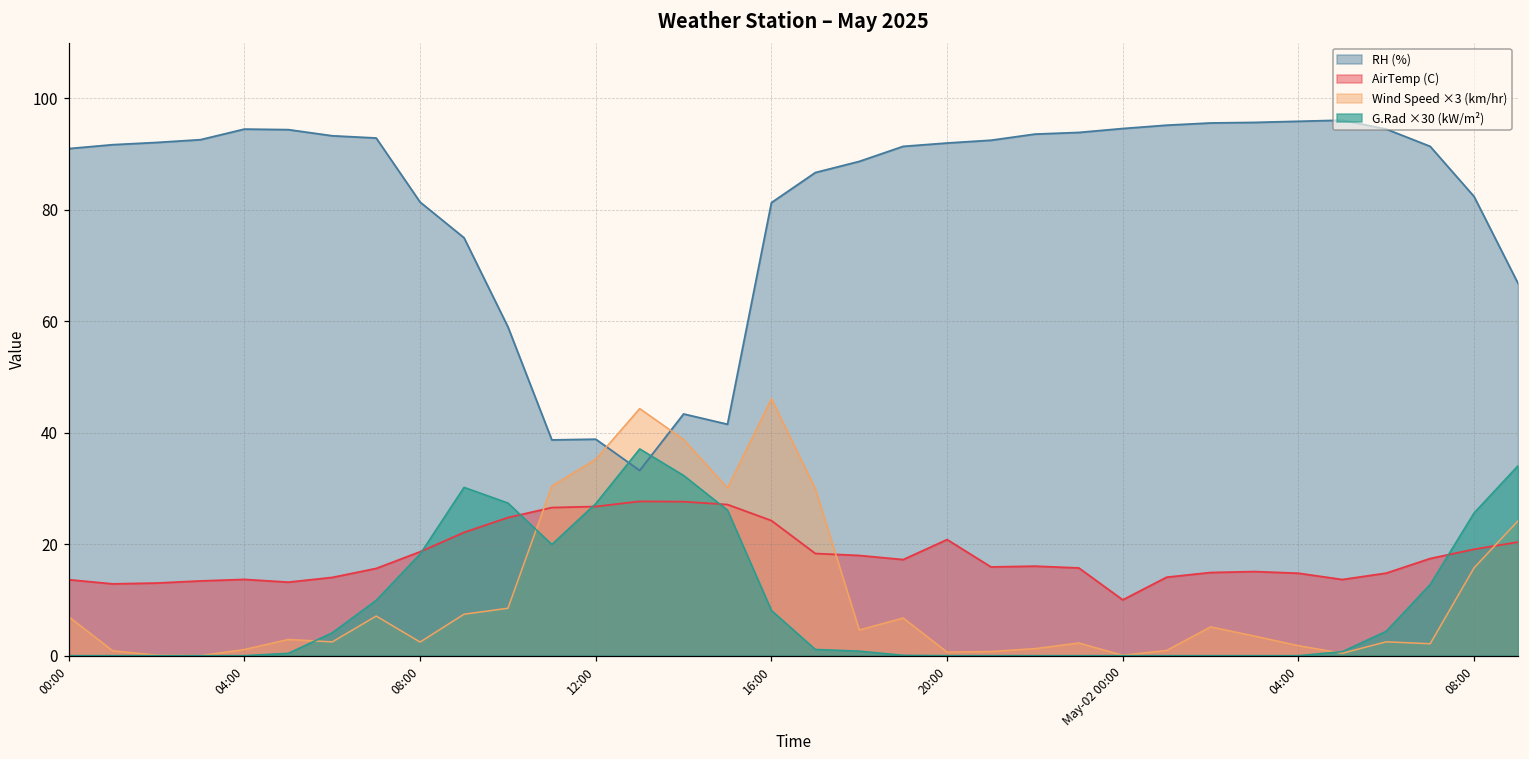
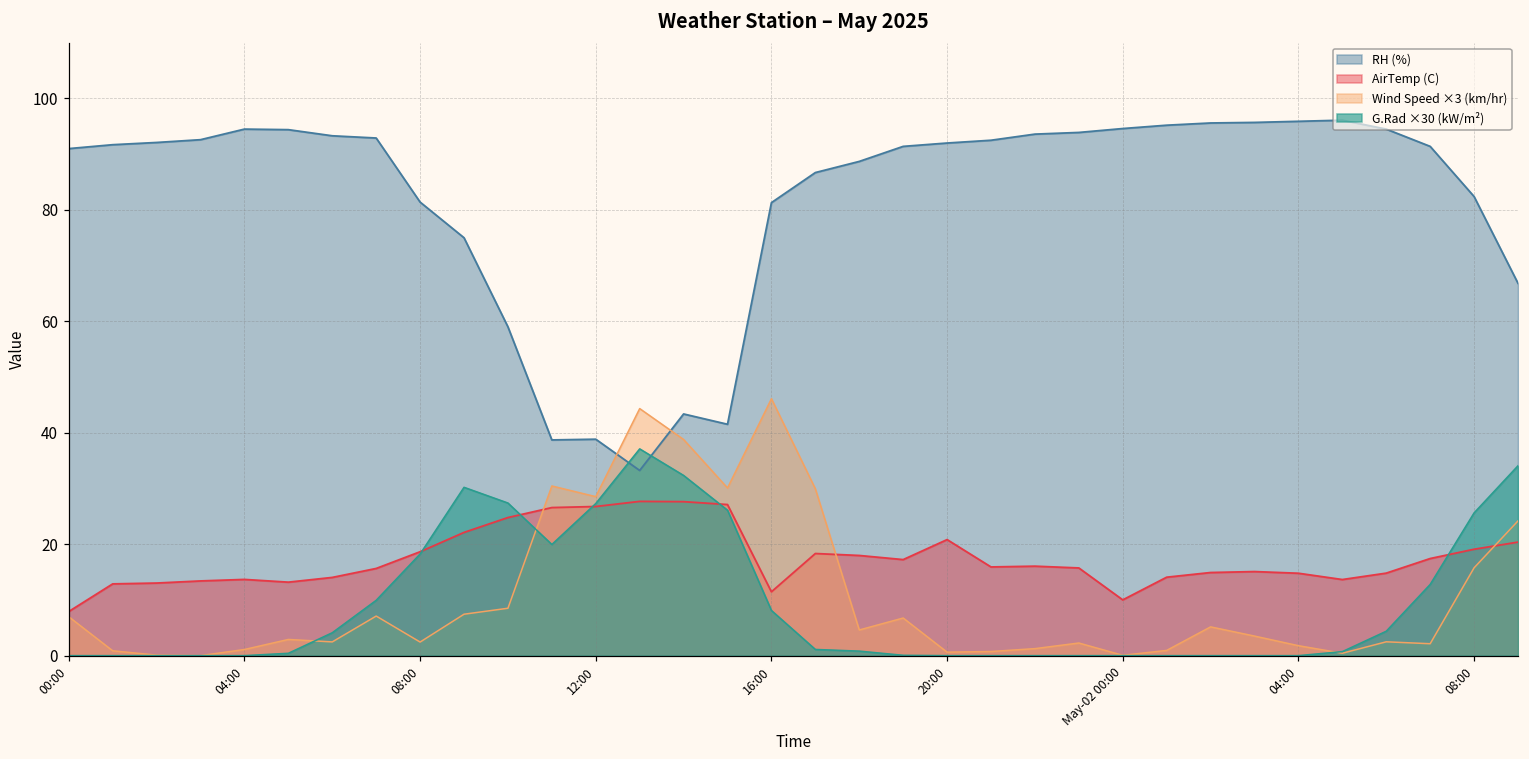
AirTemp (C), 00:00: 14 -> 8
Wind Speed ×3 (km/hr), 12:00: 35 -> 29
AirTemp (C), 16:00: 24 -> 11
